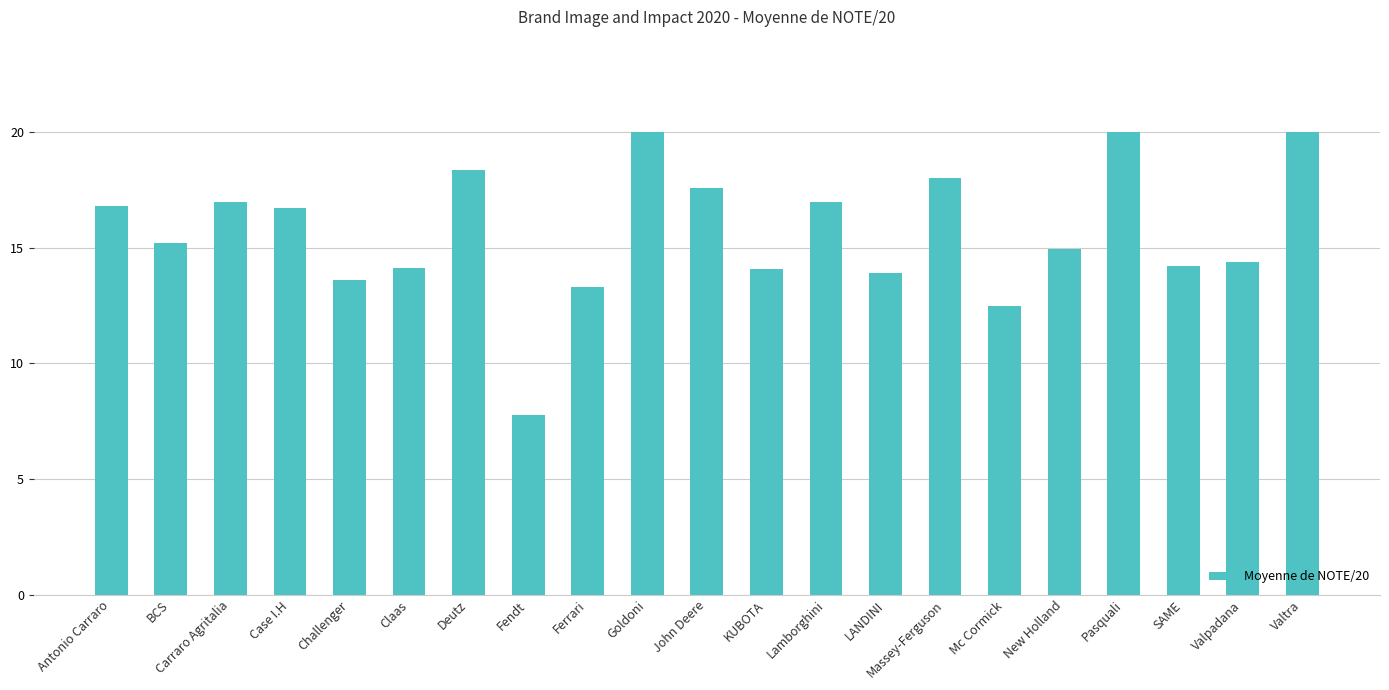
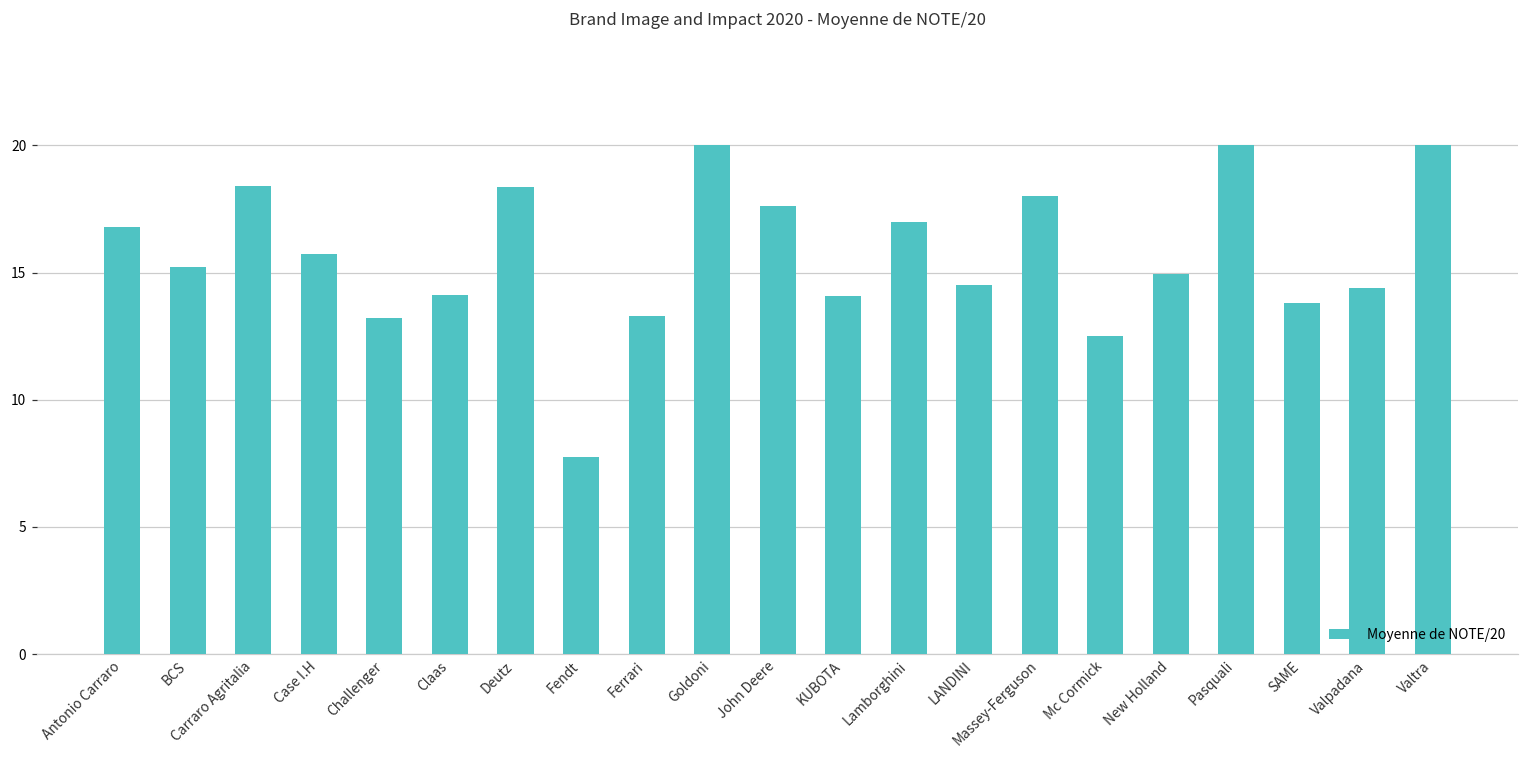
Carraro Agritalia: 17.0 -> 18.4
Case I.H: 16.7 -> 15.7
Challenger: 13.6 -> 13.2
LANDINI: 13.9 -> 14.5
SAME: 14.2 -> 13.8
